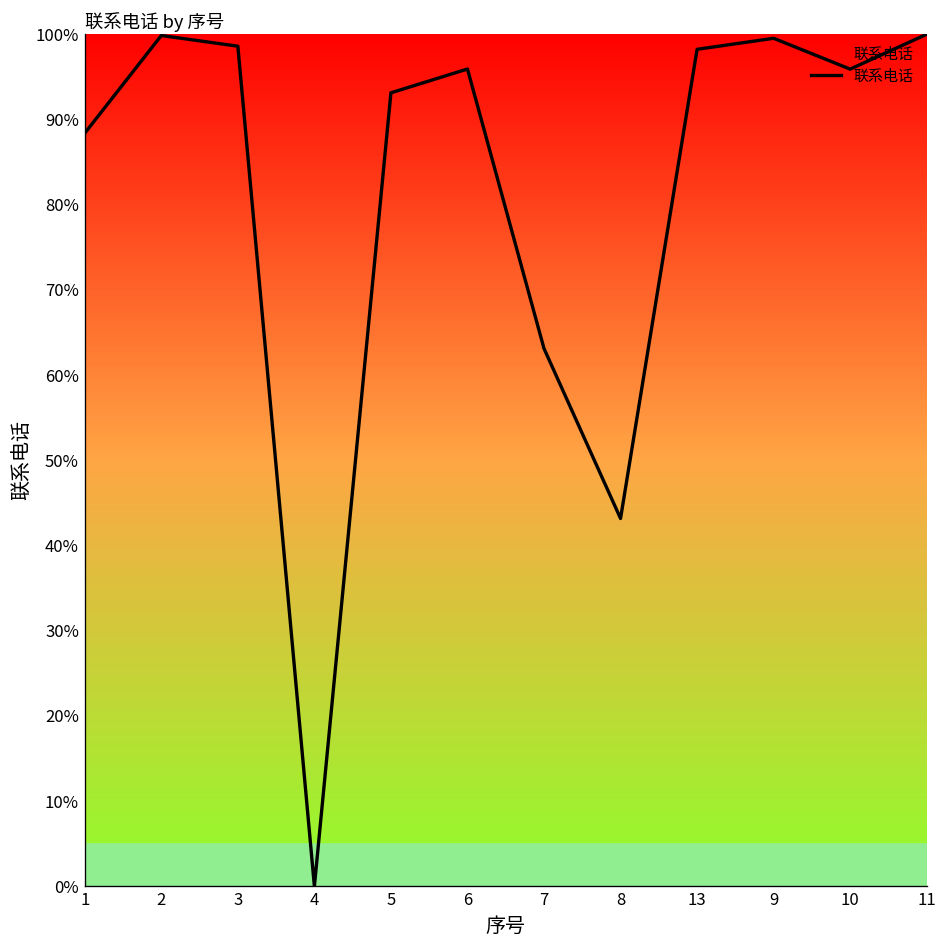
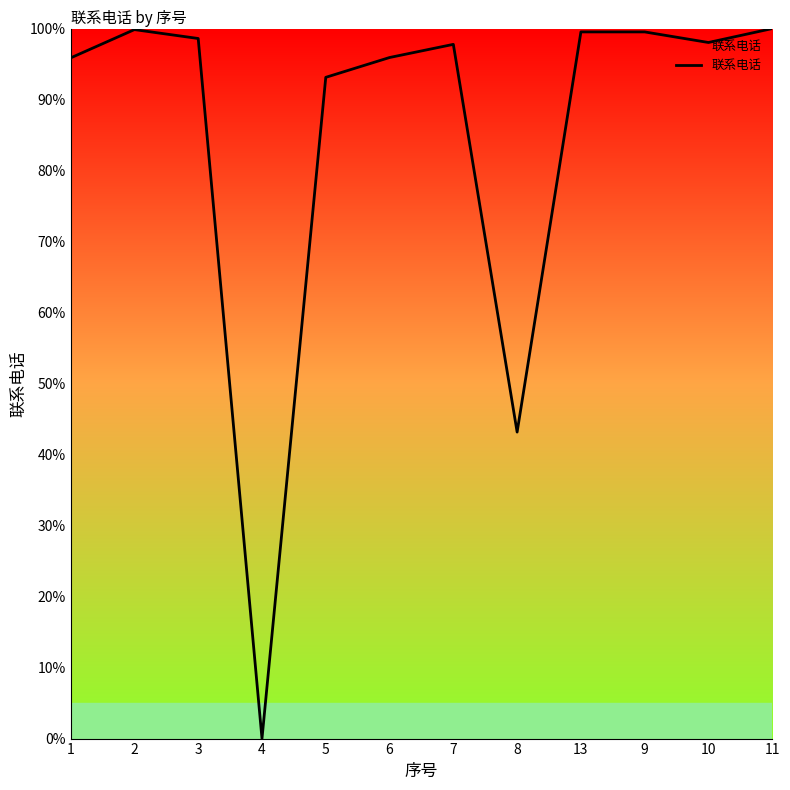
1: 88% -> 96%
7: 63% -> 98%
13: 98% -> 100%
10: 96% -> 98%
